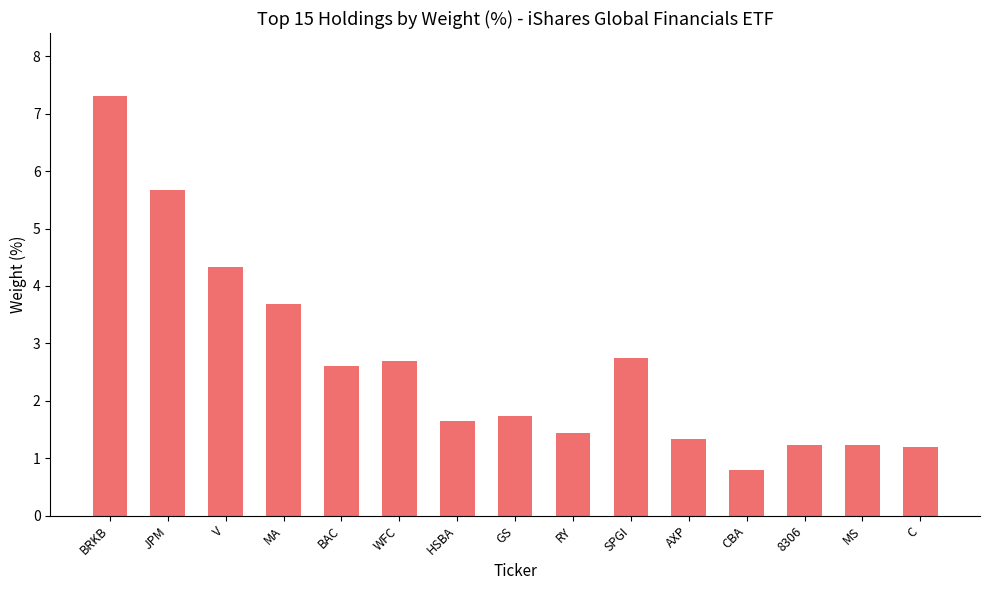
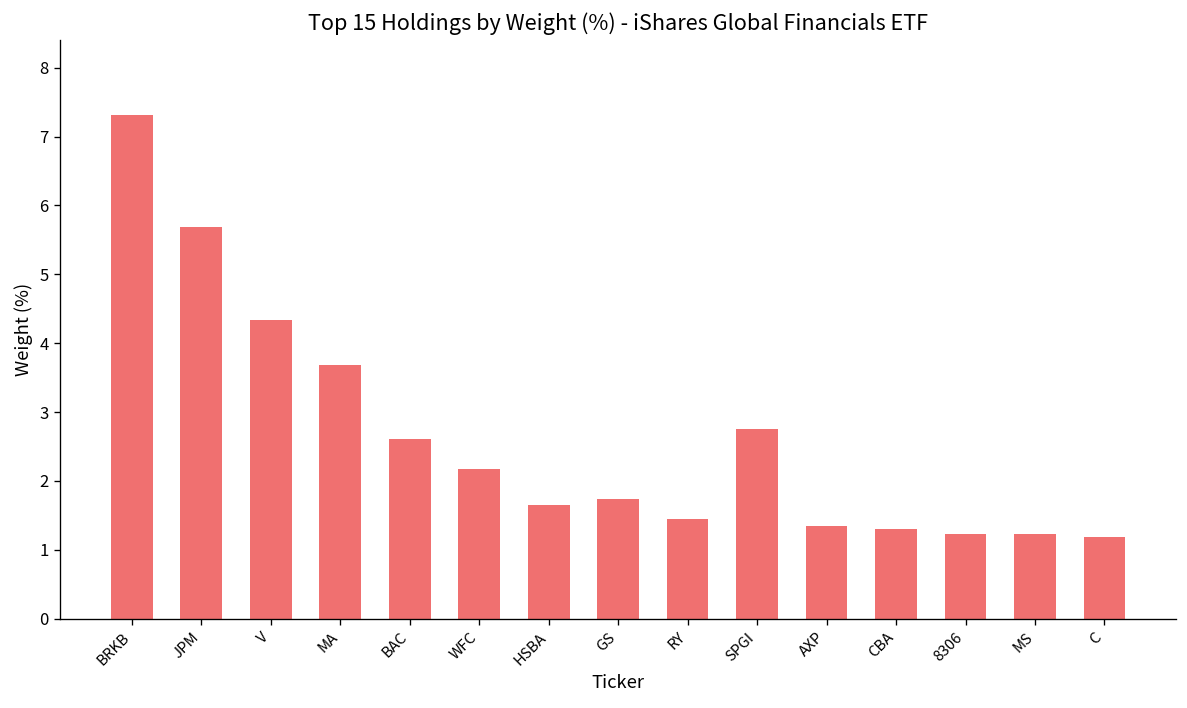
WFC: 2.7 -> 2.2
CBA: 0.8 -> 1.3
